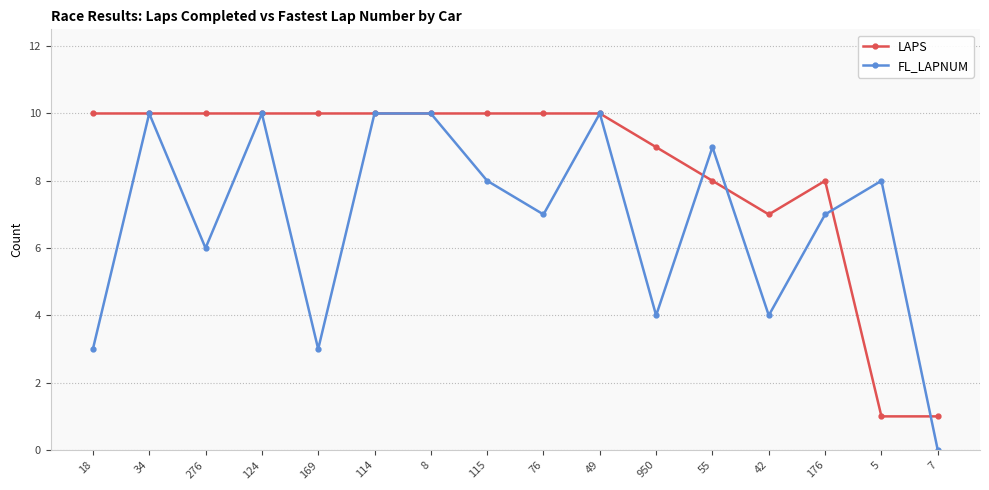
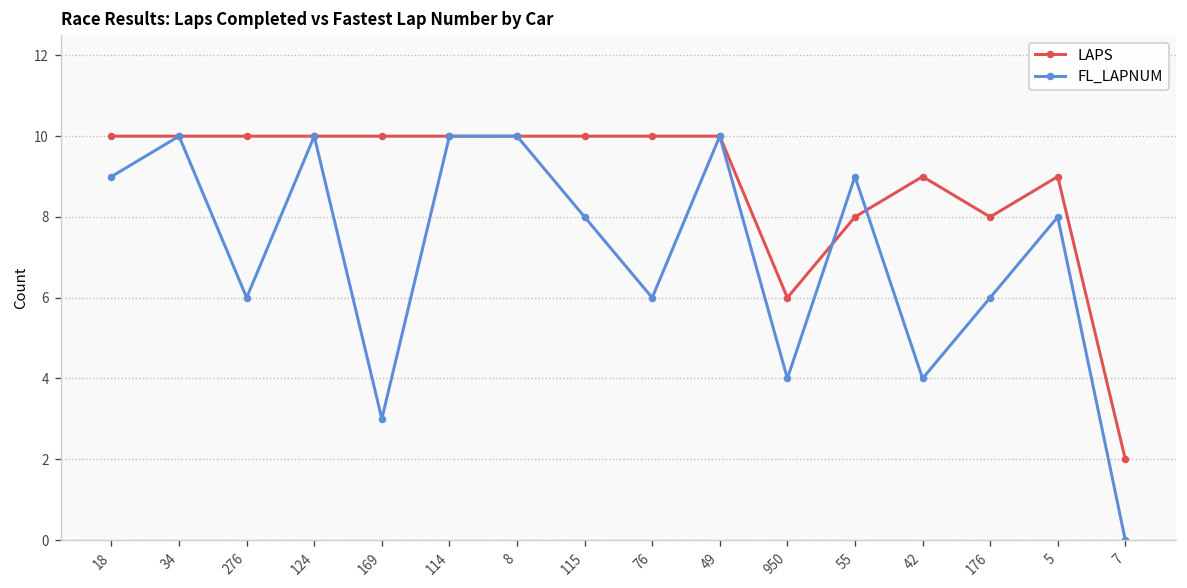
FL_LAPNUM, 18: 3 -> 9
FL_LAPNUM, 76: 7 -> 6
LAPS, 950: 9 -> 6
LAPS, 42: 7 -> 9
FL_LAPNUM, 176: 7 -> 6
LAPS, 5: 1 -> 9
LAPS, 7: 1 -> 2
